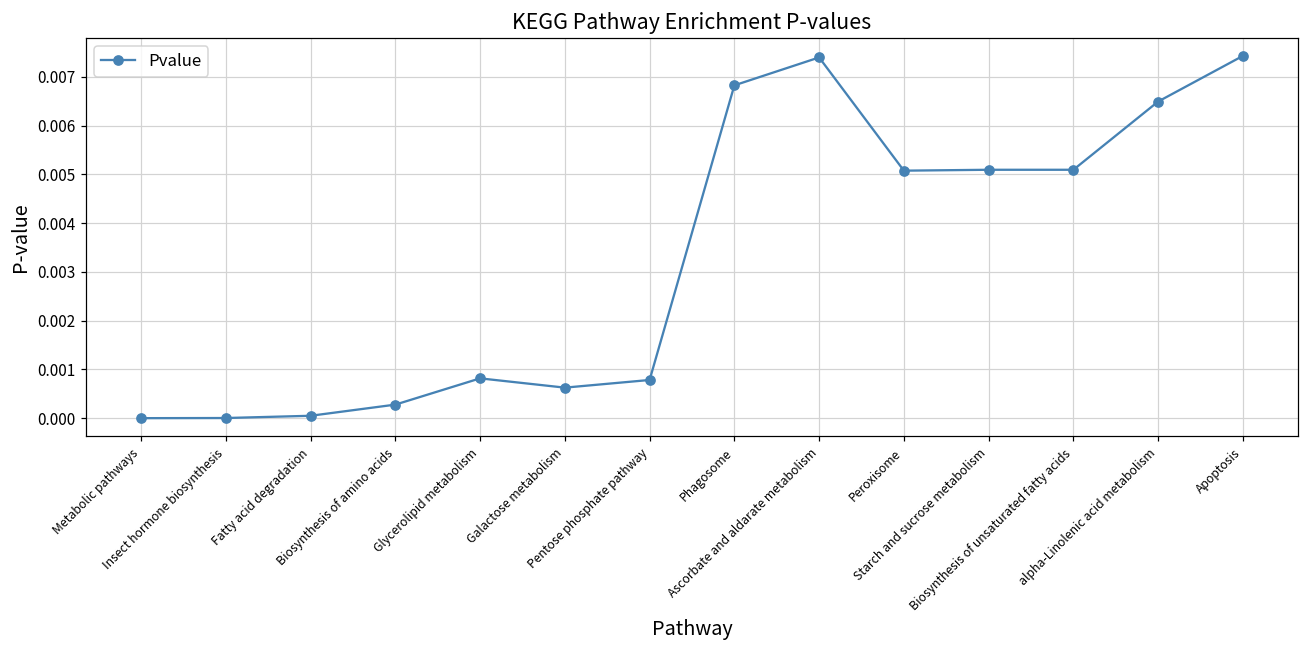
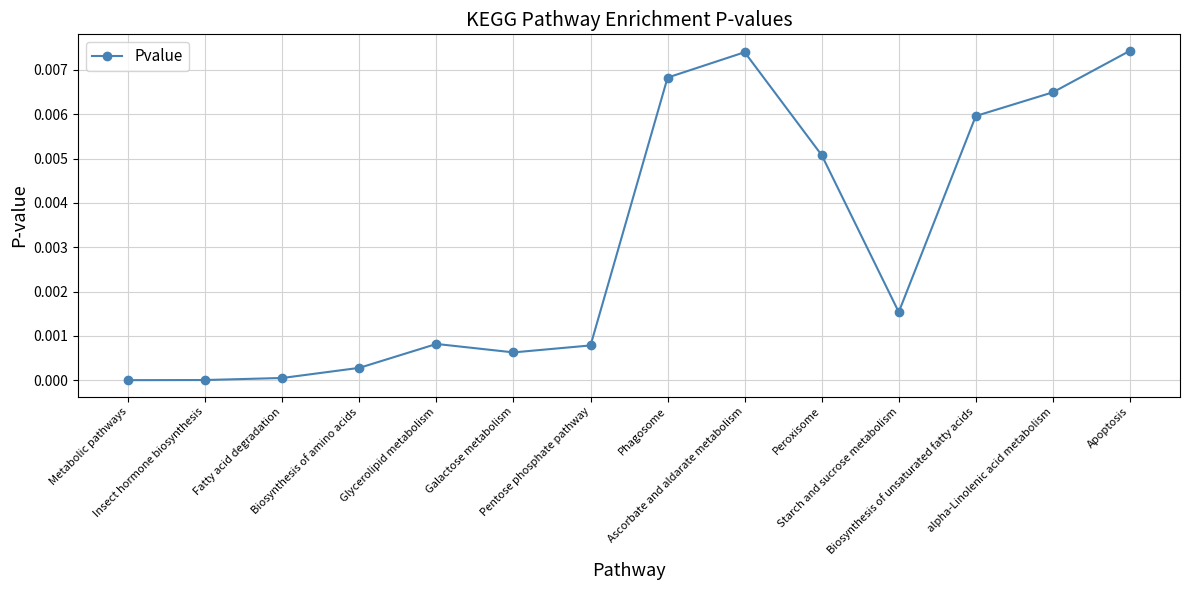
Starch and sucrose metabolism: 0.0051 -> 0.0015
Biosynthesis of unsaturated fatty acids: 0.0051 -> 0.0060
